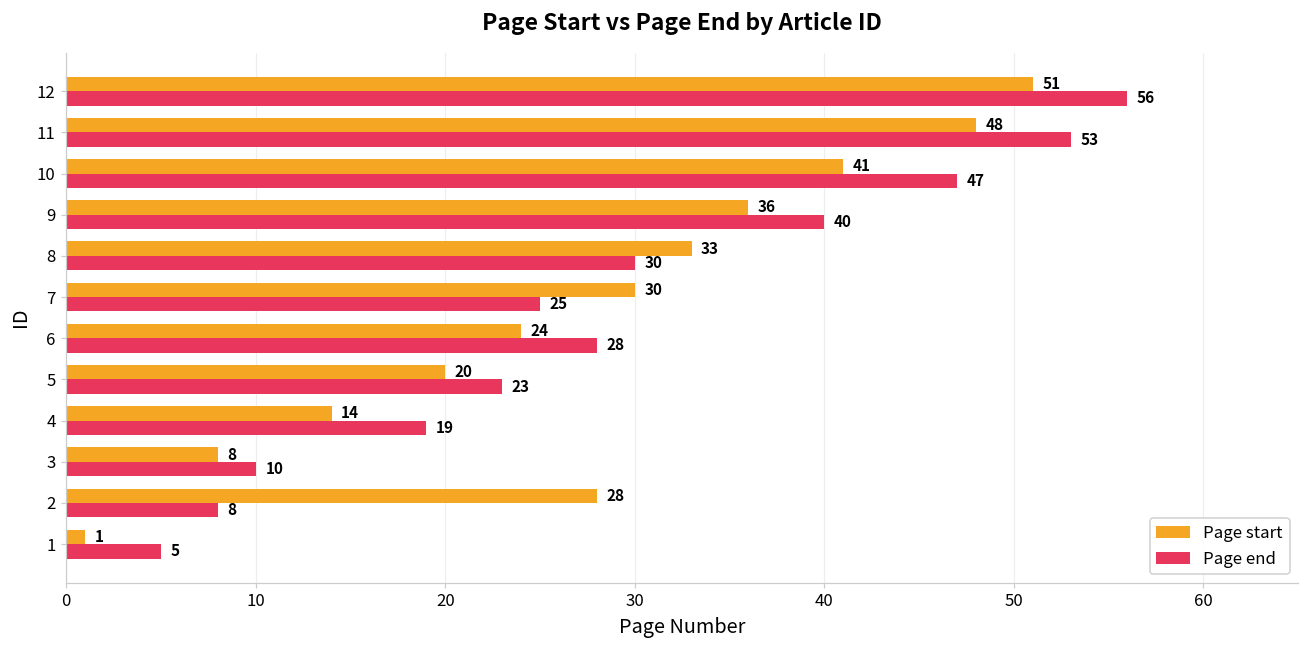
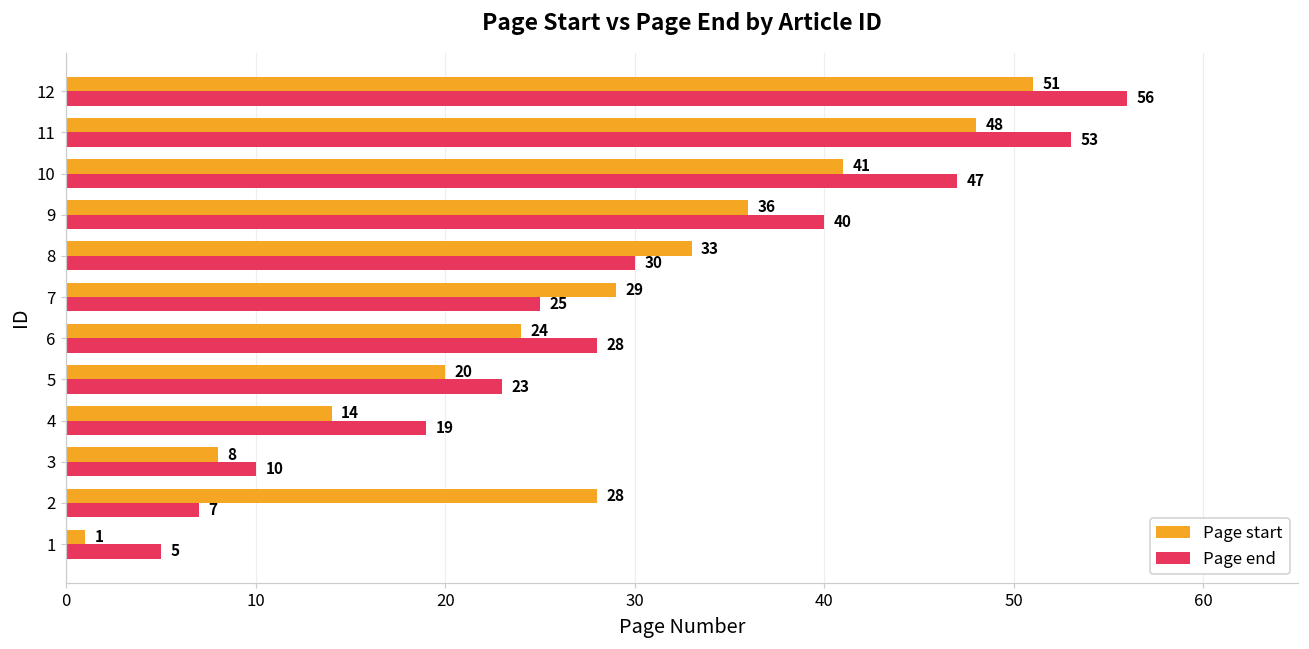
Page start, 7: 30 -> 29
Page end, 2: 8 -> 7
